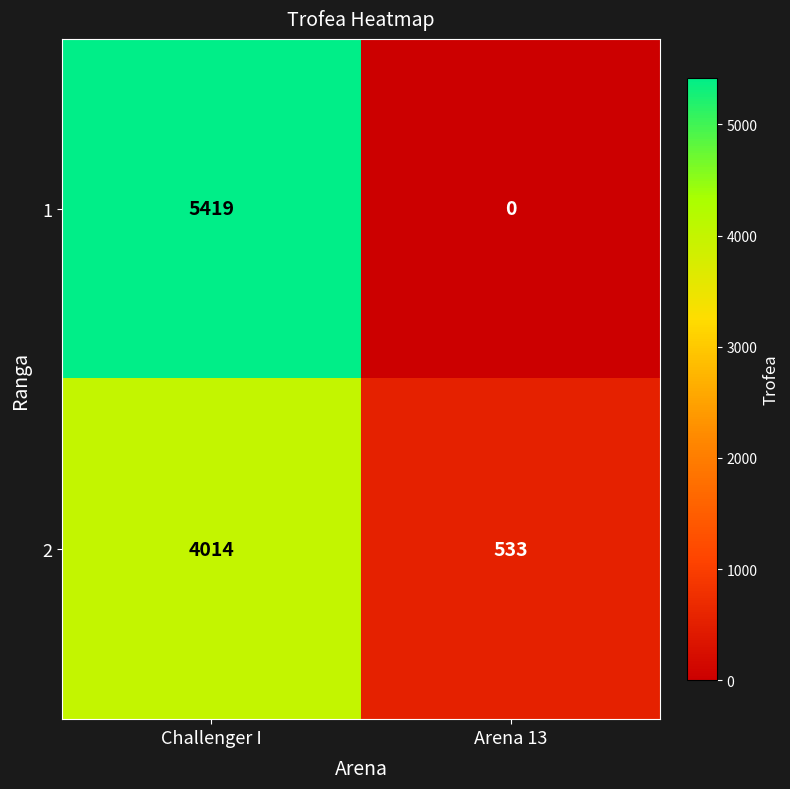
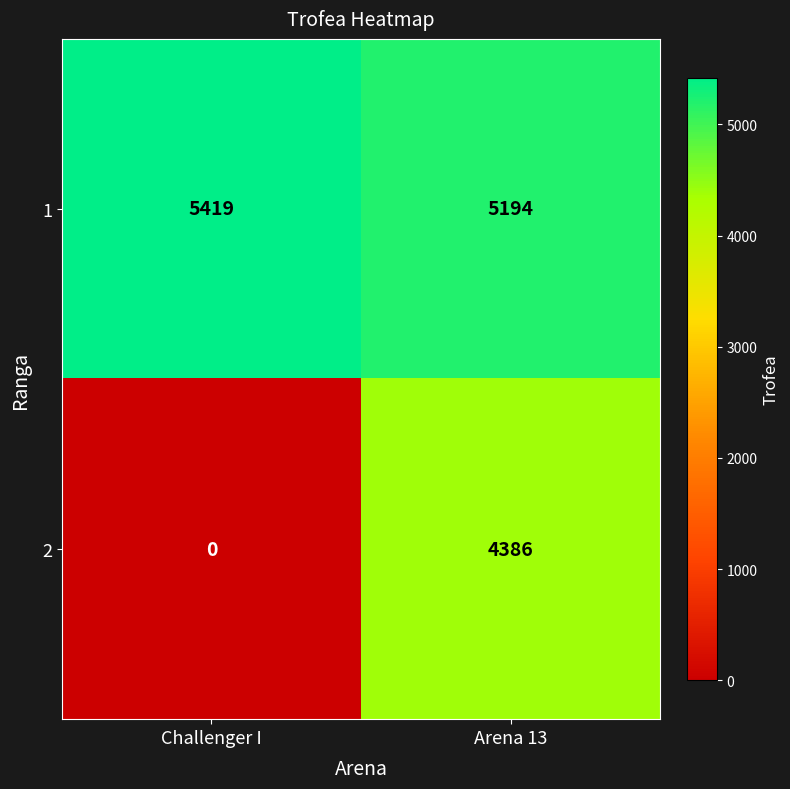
1, Arena 13: 0 -> 5194
2, Challenger I: 4014 -> 0
2, Arena 13: 533 -> 4386
